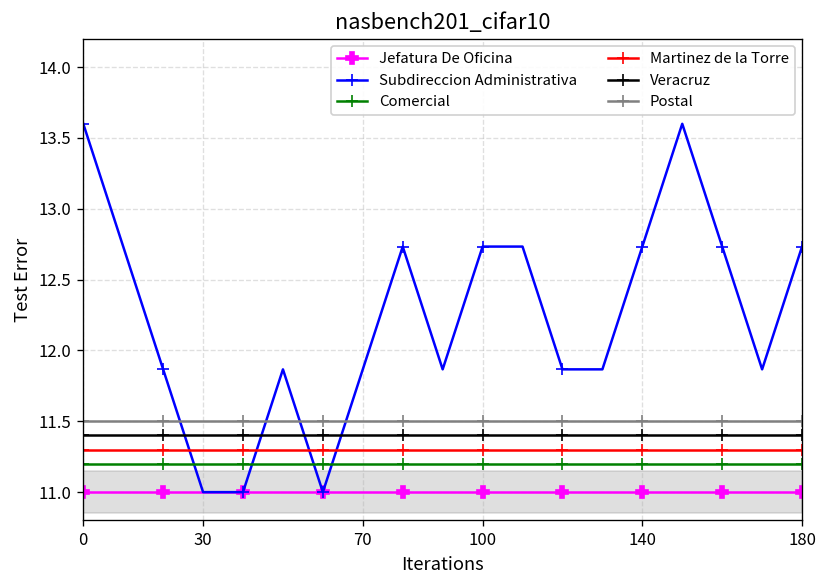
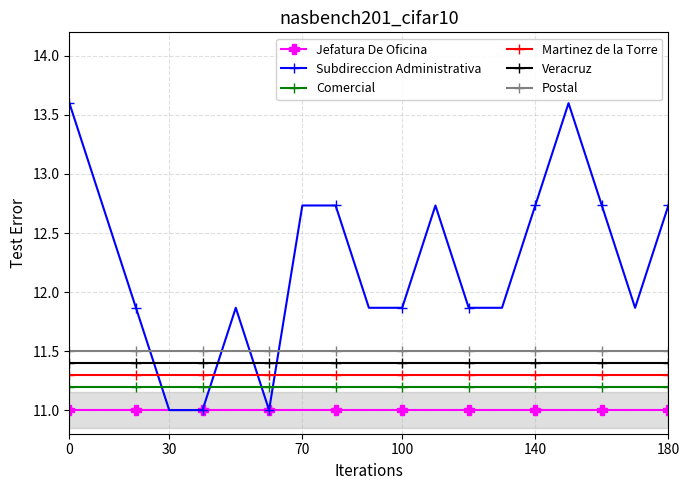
Subdireccion Administrativa, 70: 11.87 -> 12.73
Subdireccion Administrativa, 100: 12.73 -> 11.87
